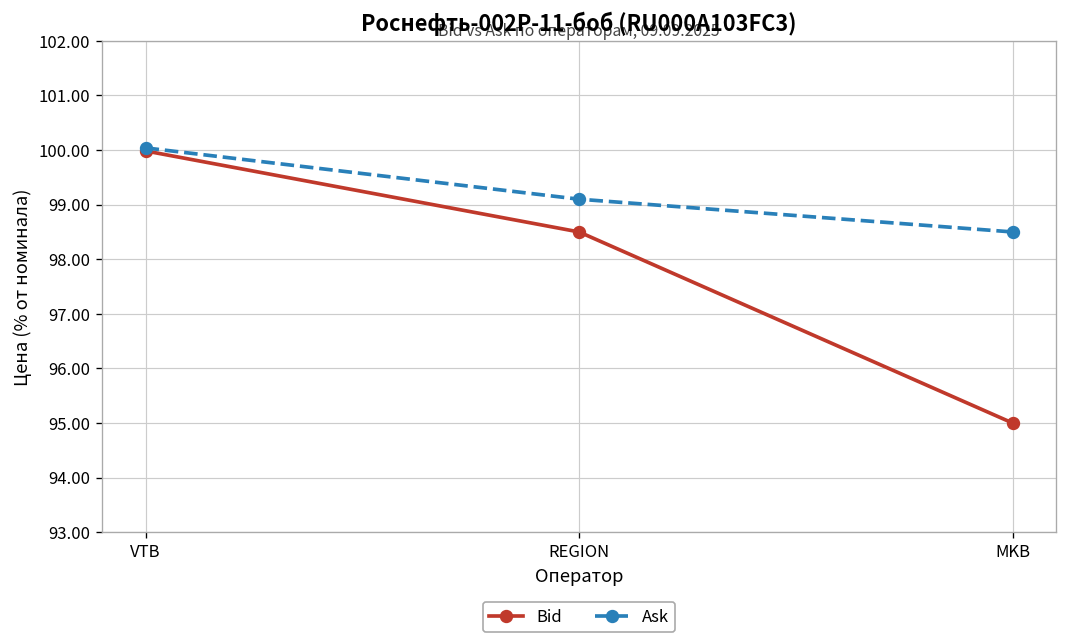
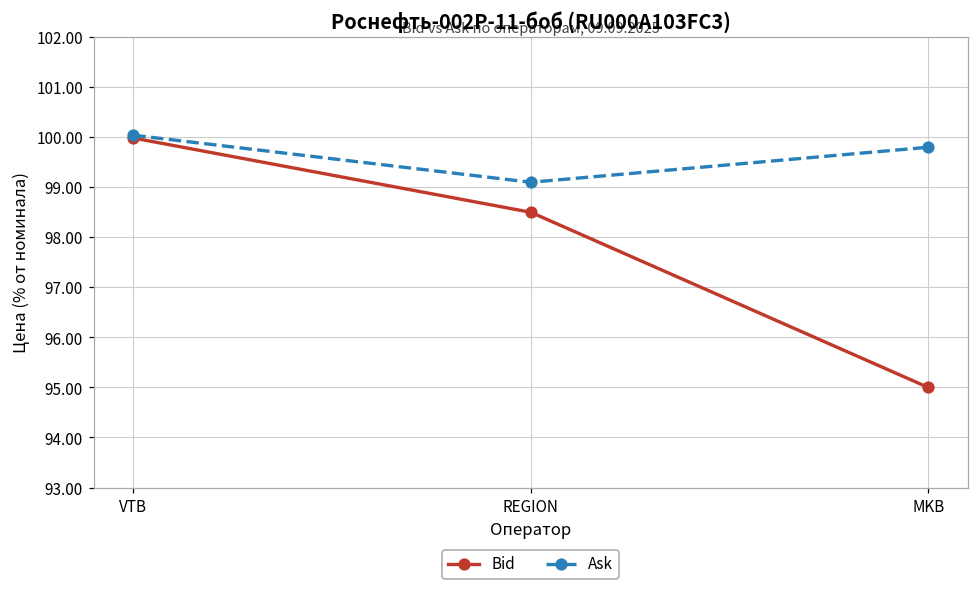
Ask, MKB: 98.5 -> 99.8
